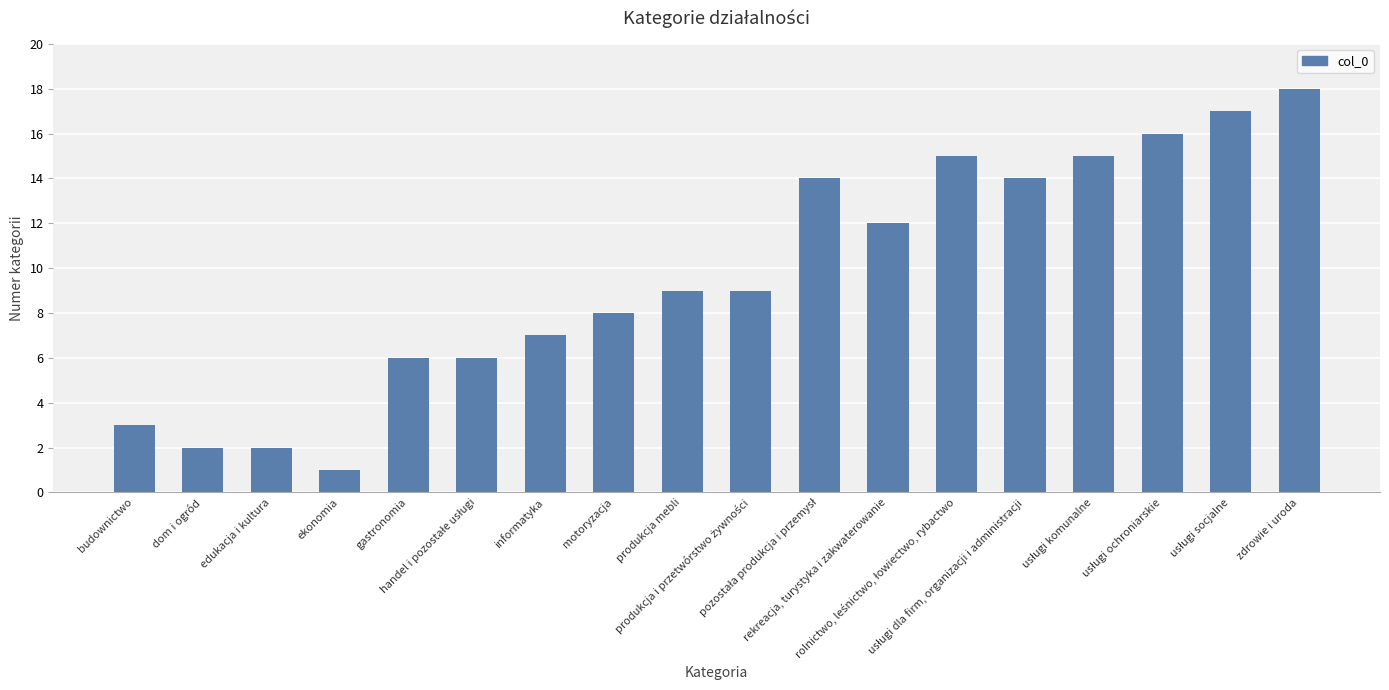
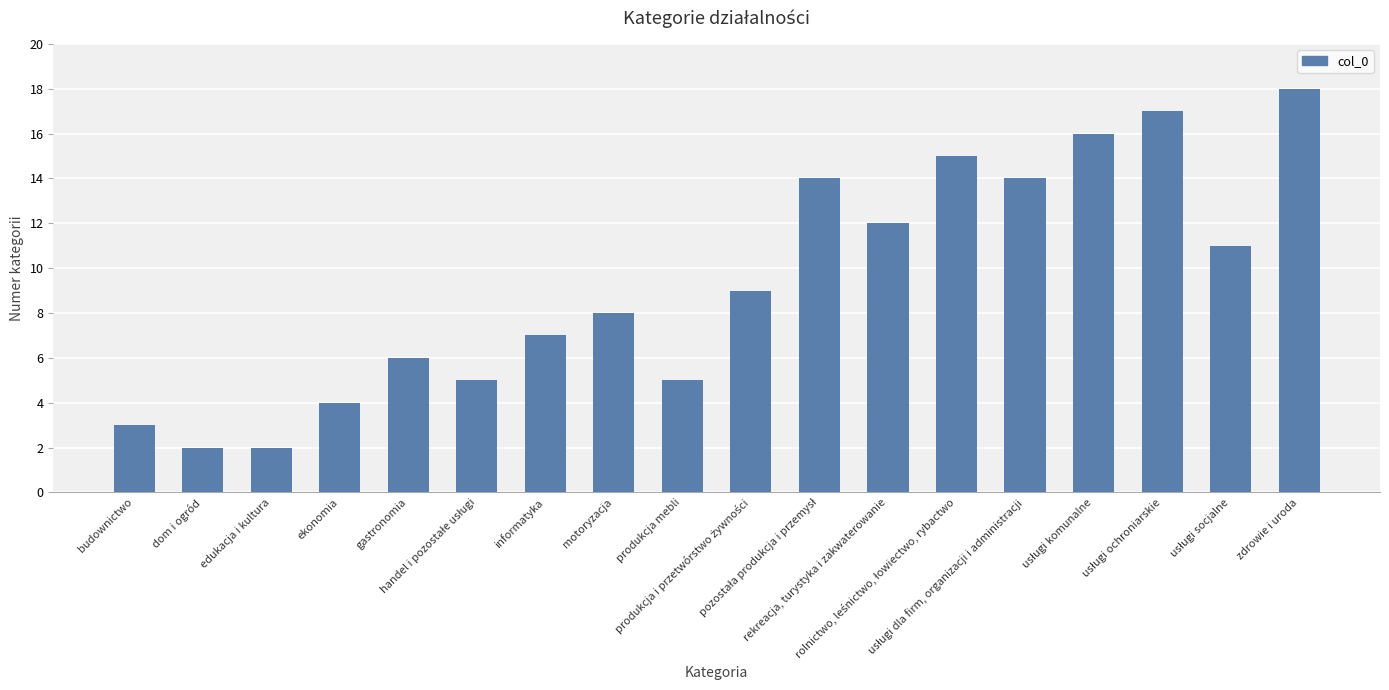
ekonomia: 1 -> 4
handel i pozostałe usługi: 6 -> 5
produkcja mebli: 9 -> 5
usługi komunalne: 15 -> 16
usługi ochroniarskie: 16 -> 17
usługi socjalne: 17 -> 11
